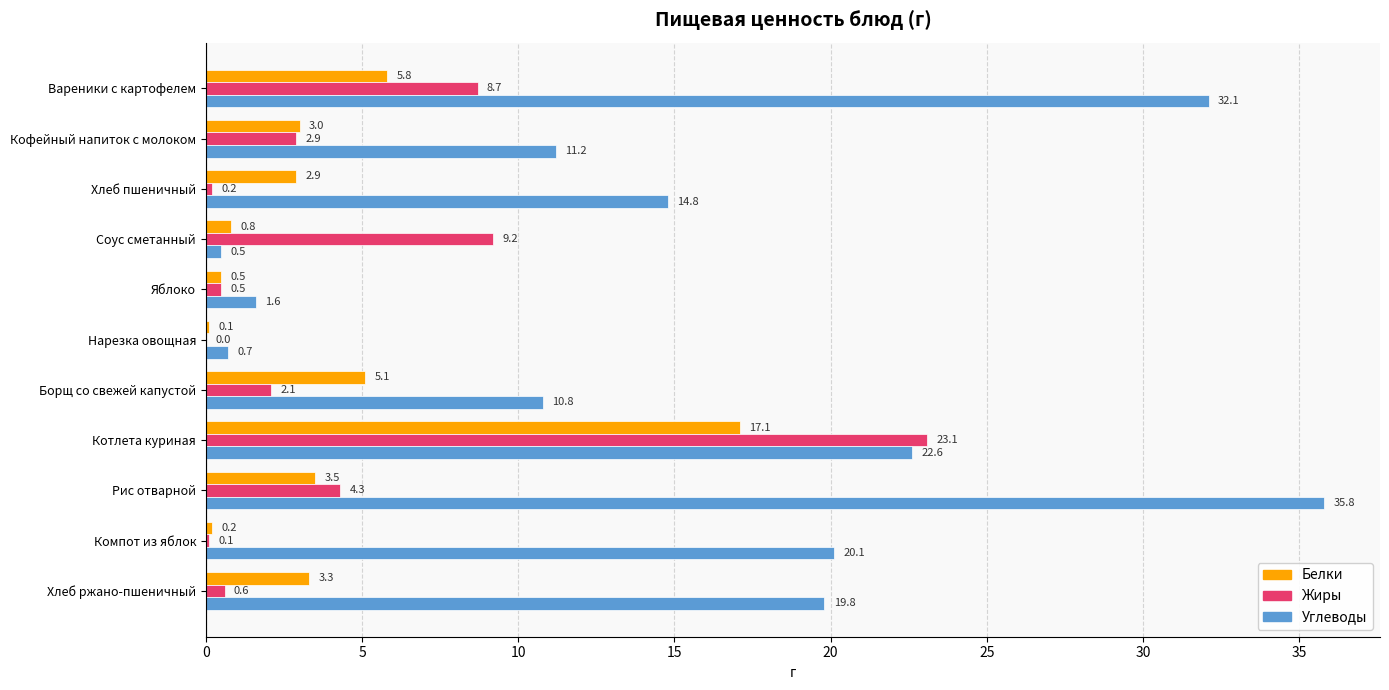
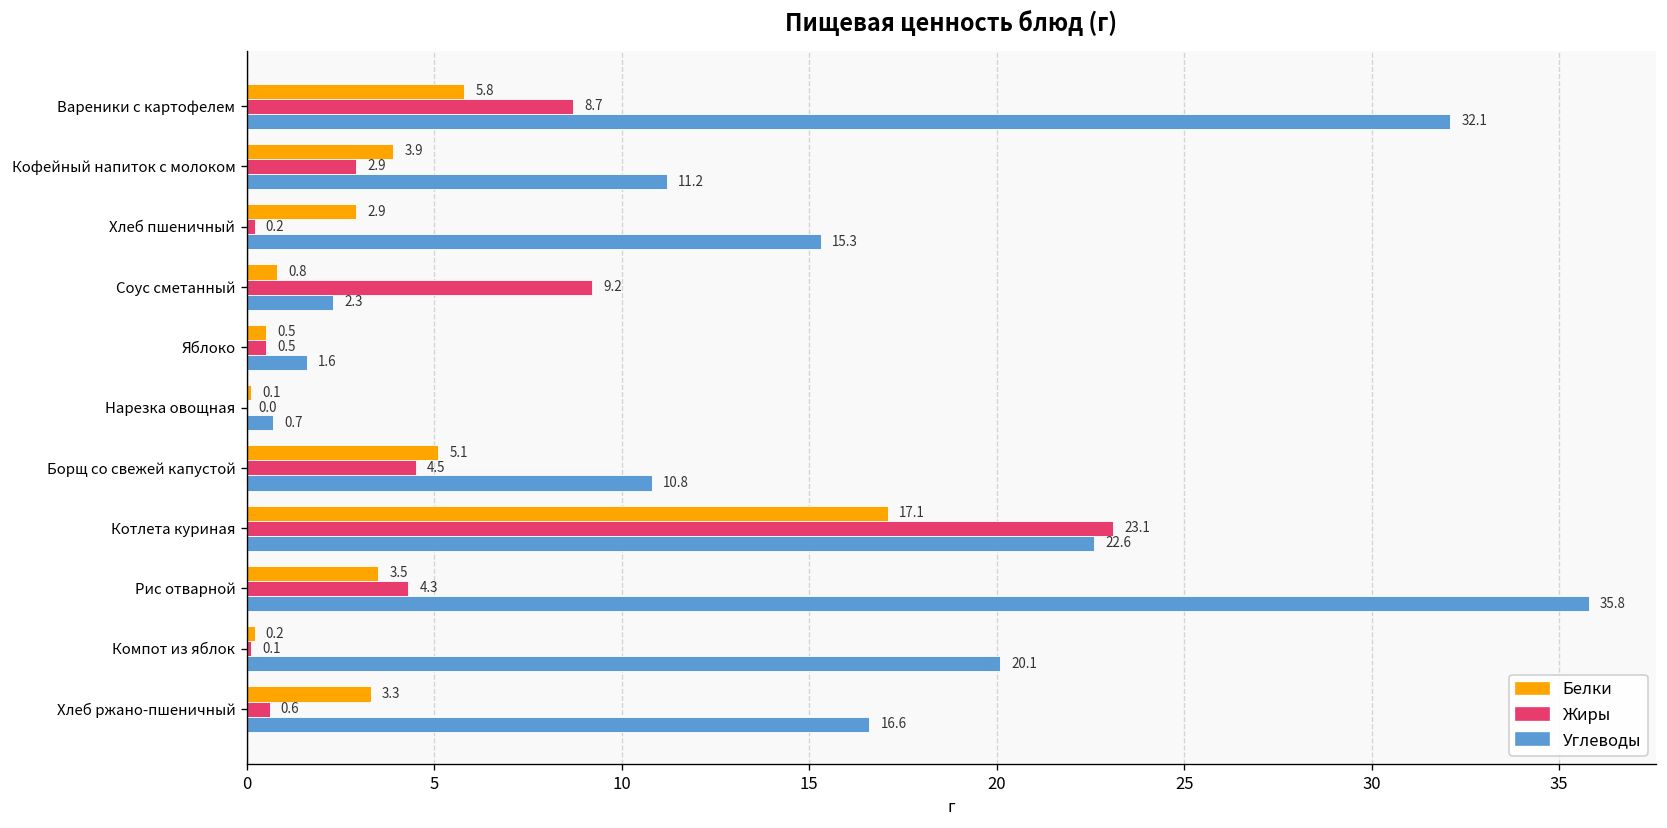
Белки, Кофейный напиток с молоком: 3.0 -> 3.9
Углеводы, Хлеб пшеничный: 14.8 -> 15.3
Углеводы, Соус сметанный: 0.5 -> 2.3
Жиры, Борщ со свежей капустой: 2.1 -> 4.5
Углеводы, Хлеб ржано-пшеничный: 19.8 -> 16.6
